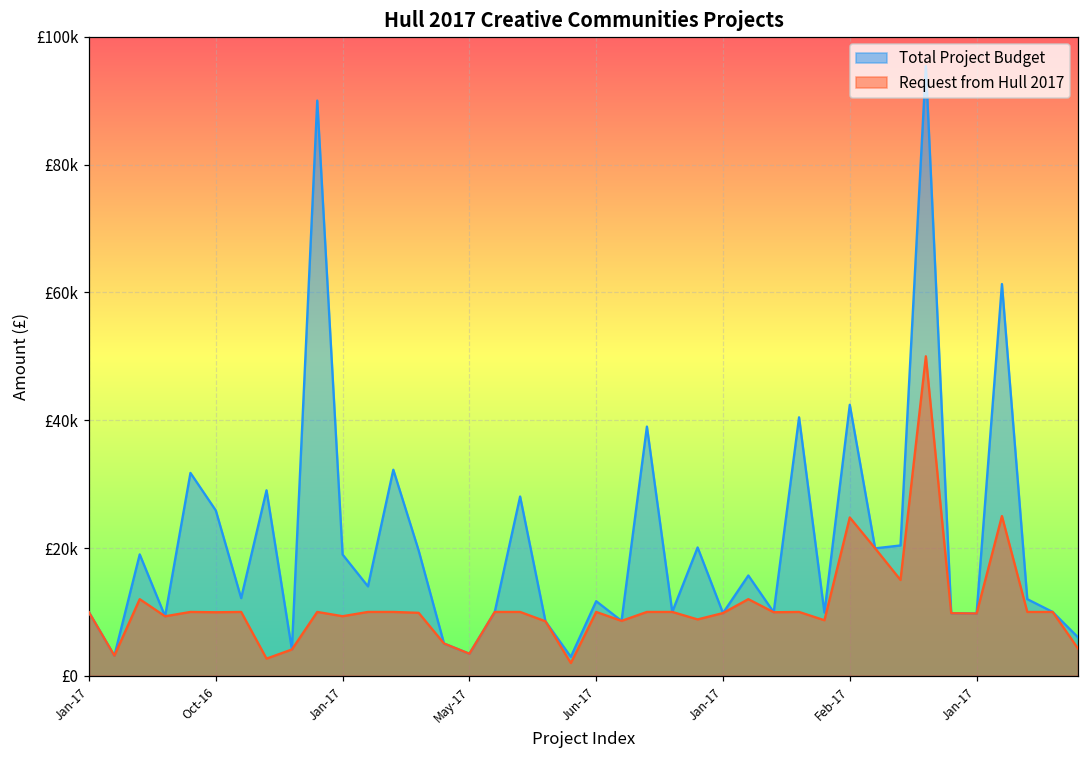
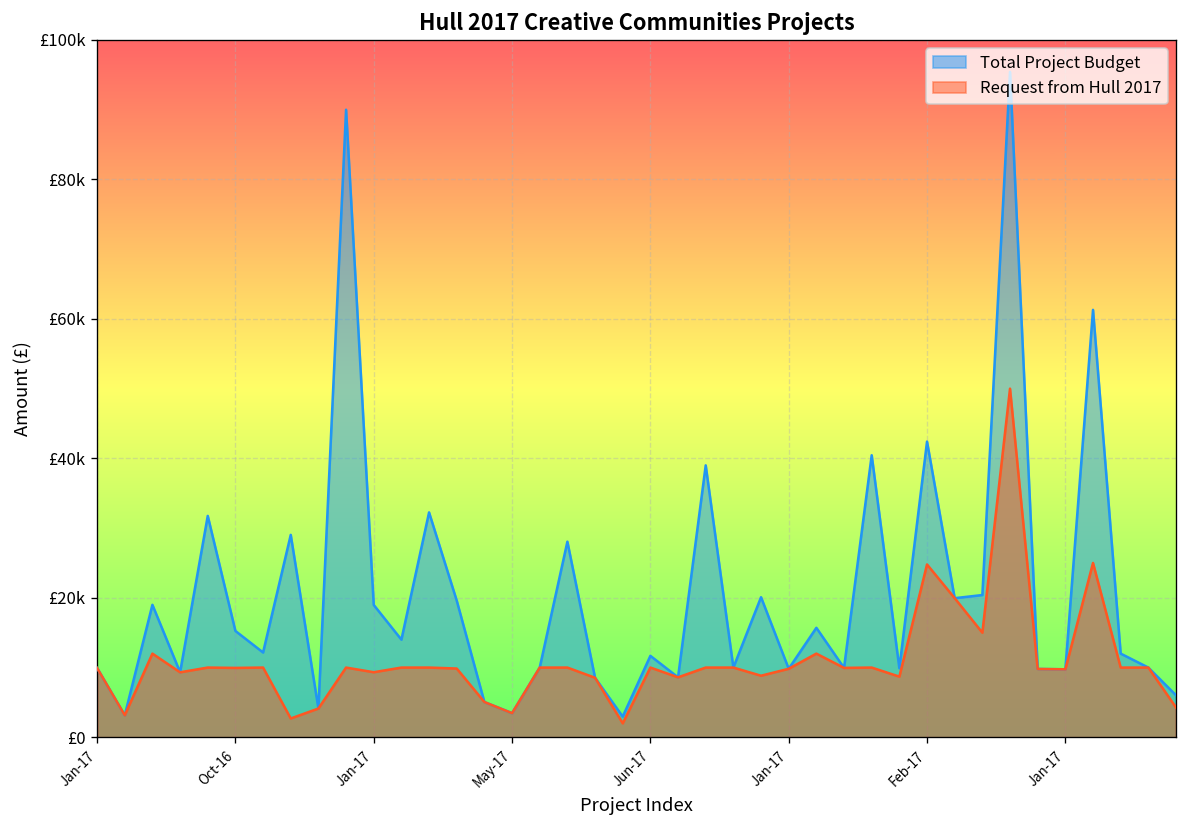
Total Project Budget, Oct-16: £26000 -> £15000
